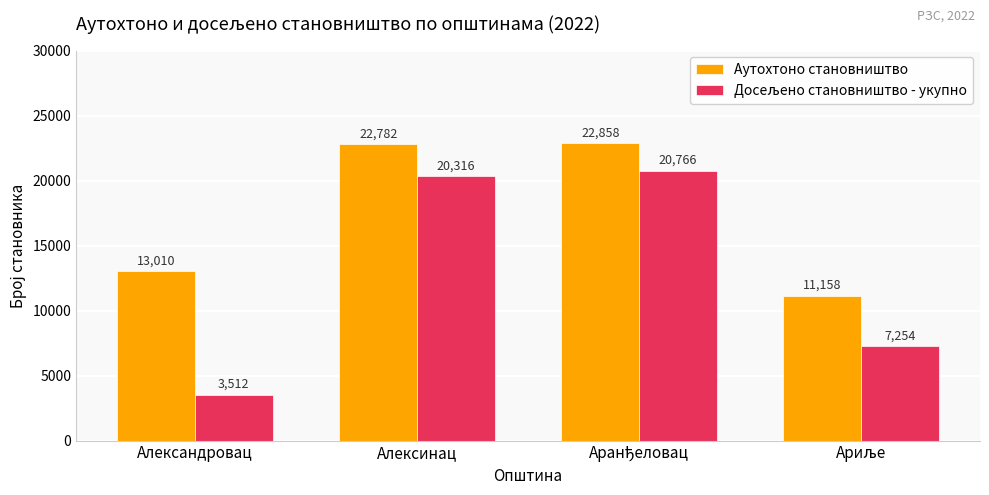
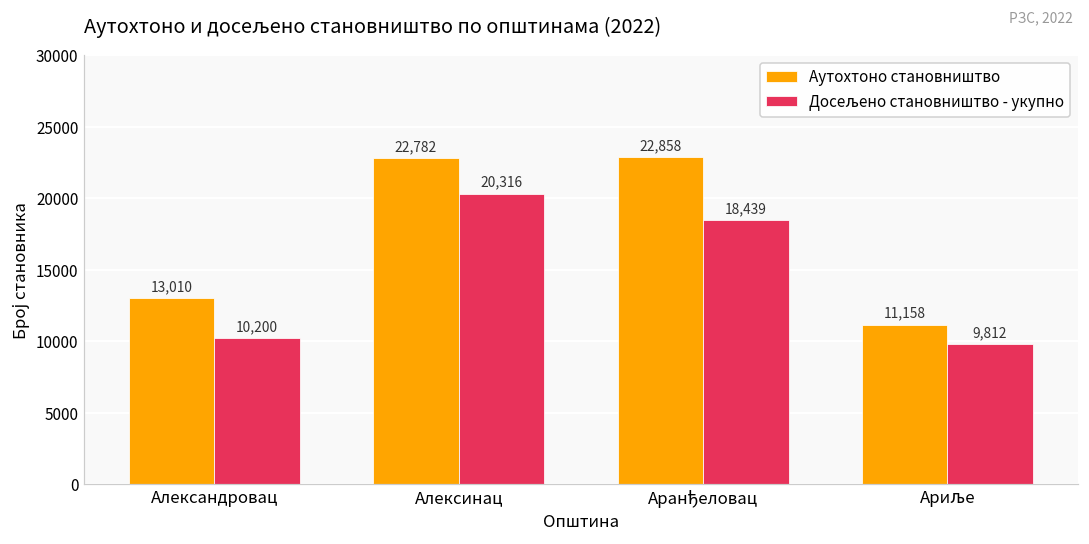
Досељено становништво - укупно, Александровац: 3,512 -> 10,200
Досељено становништво - укупно, Аранђеловац: 20,766 -> 18,439
Досељено становништво - укупно, Ариље: 7,254 -> 9,812
